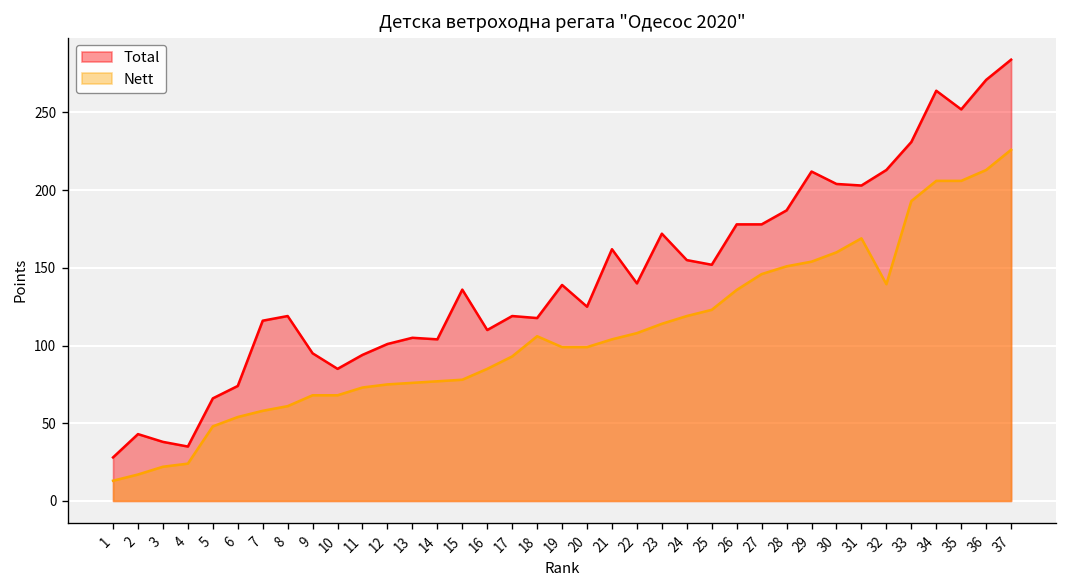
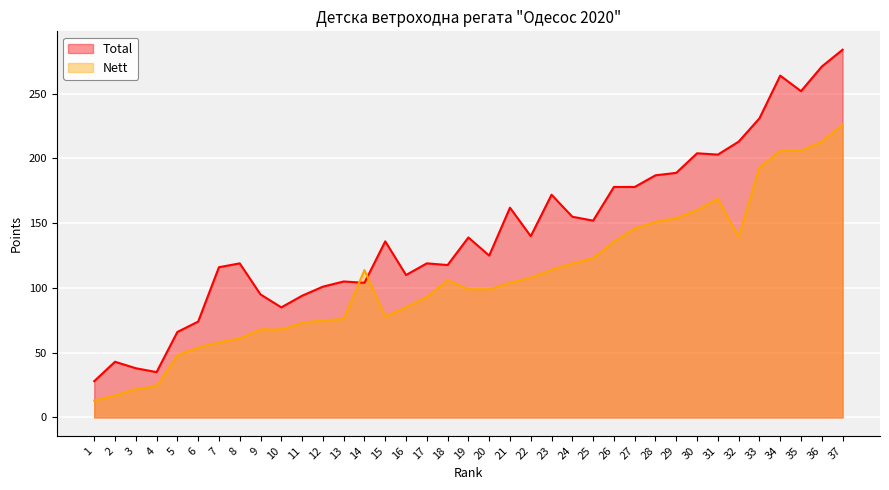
Nett, 14: 77 -> 114
Total, 29: 212 -> 189
